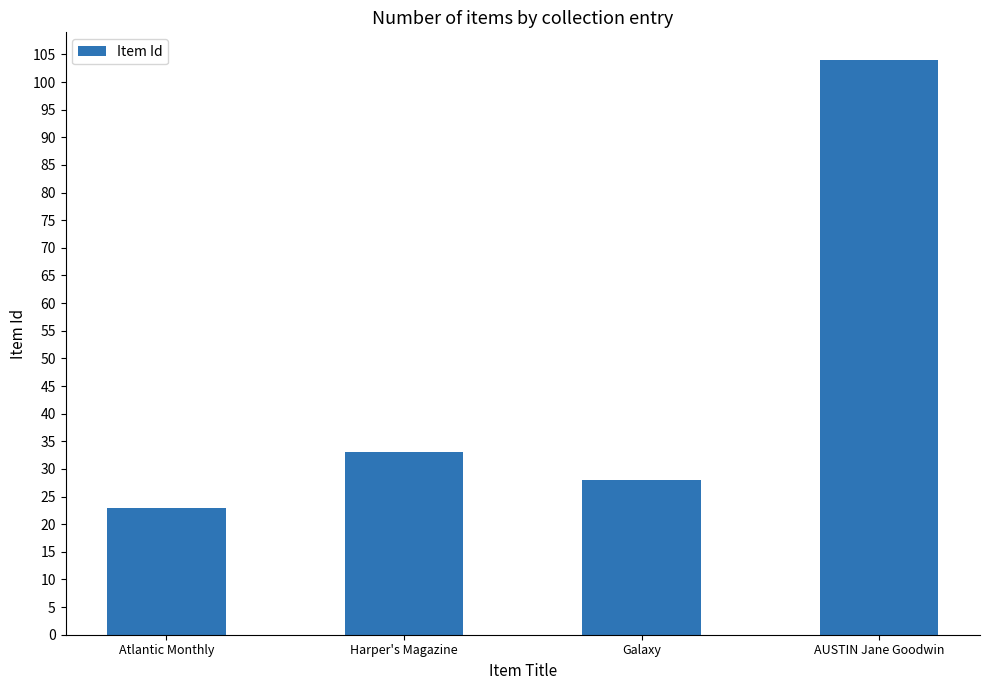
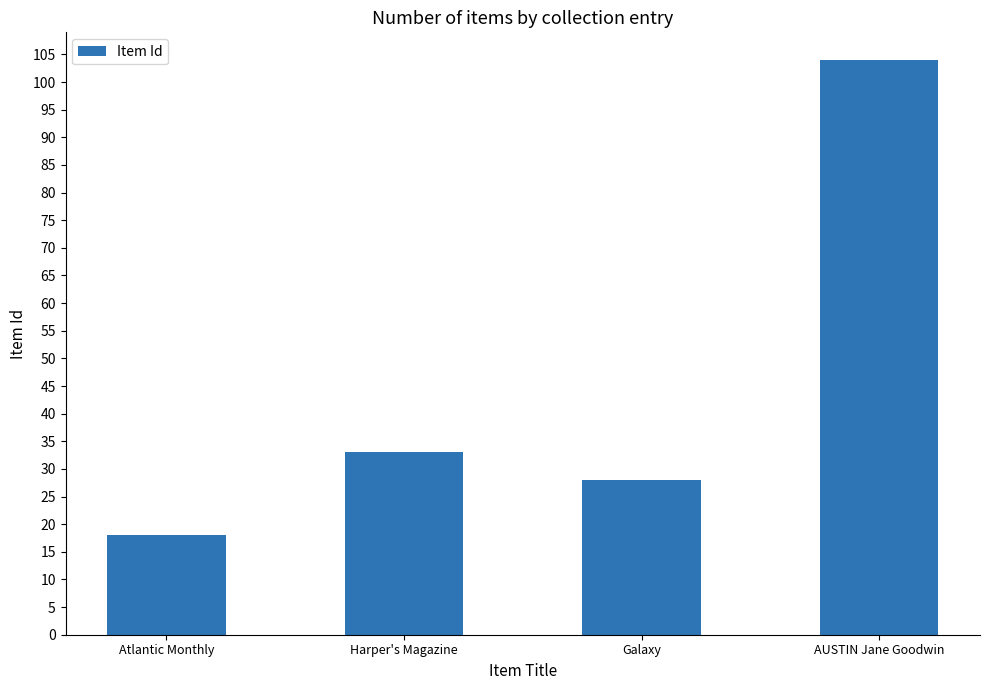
Atlantic Monthly: 23 -> 18
